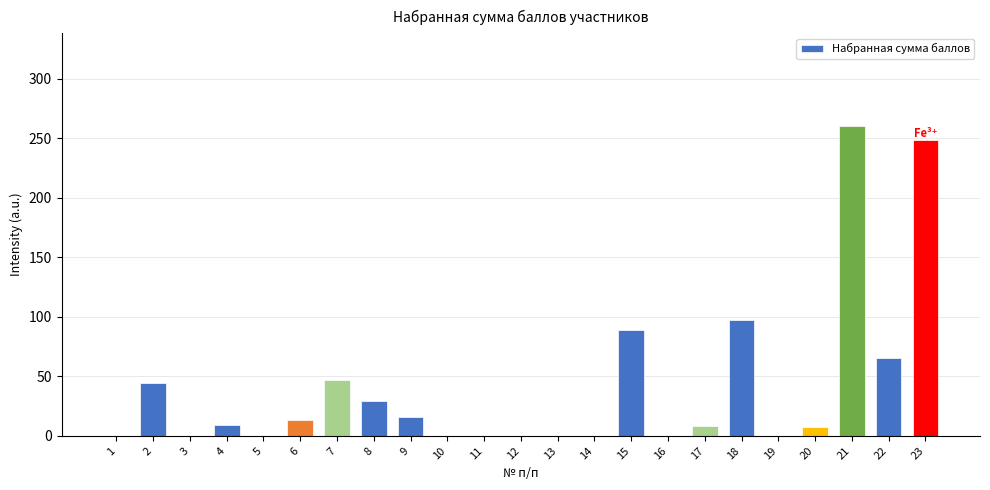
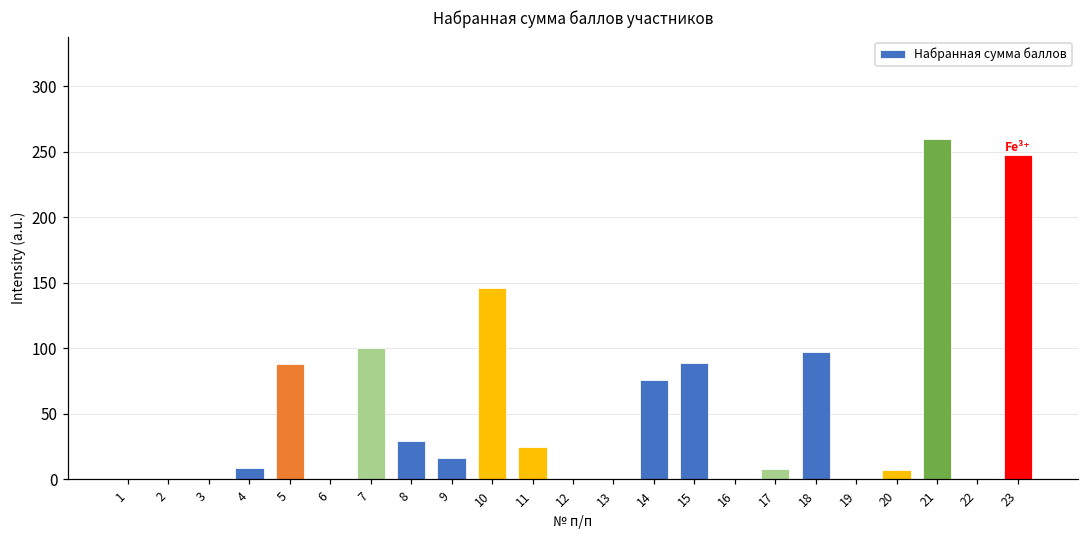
2: 44 -> 0
5: 0 -> 88
6: 13 -> 0
7: 47 -> 100
10: 0 -> 146
11: 0 -> 25
14: 0 -> 76
22: 65 -> 0
